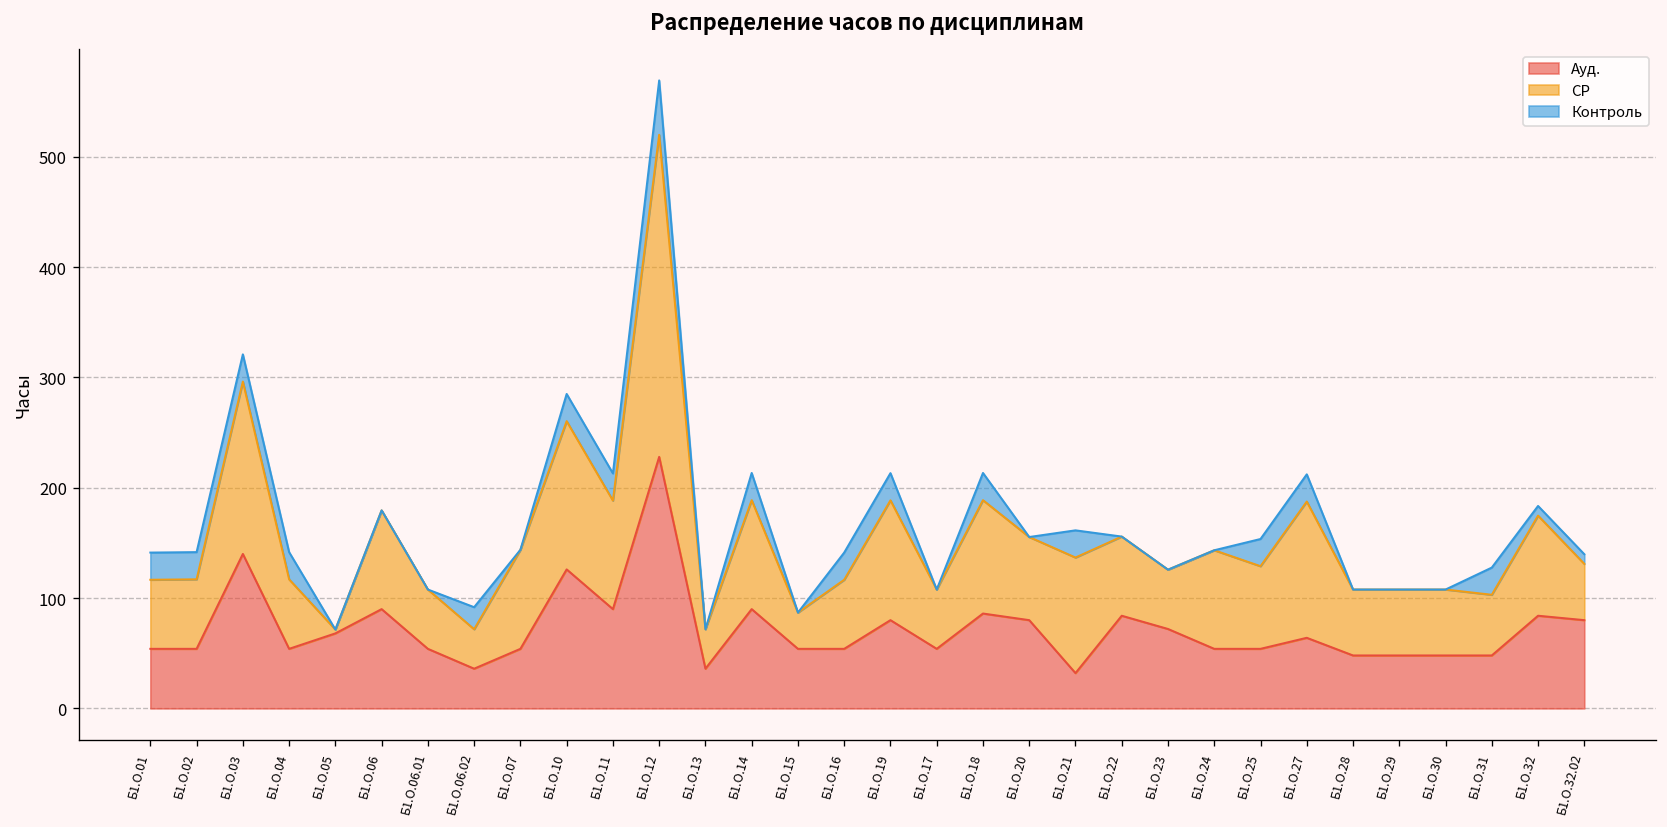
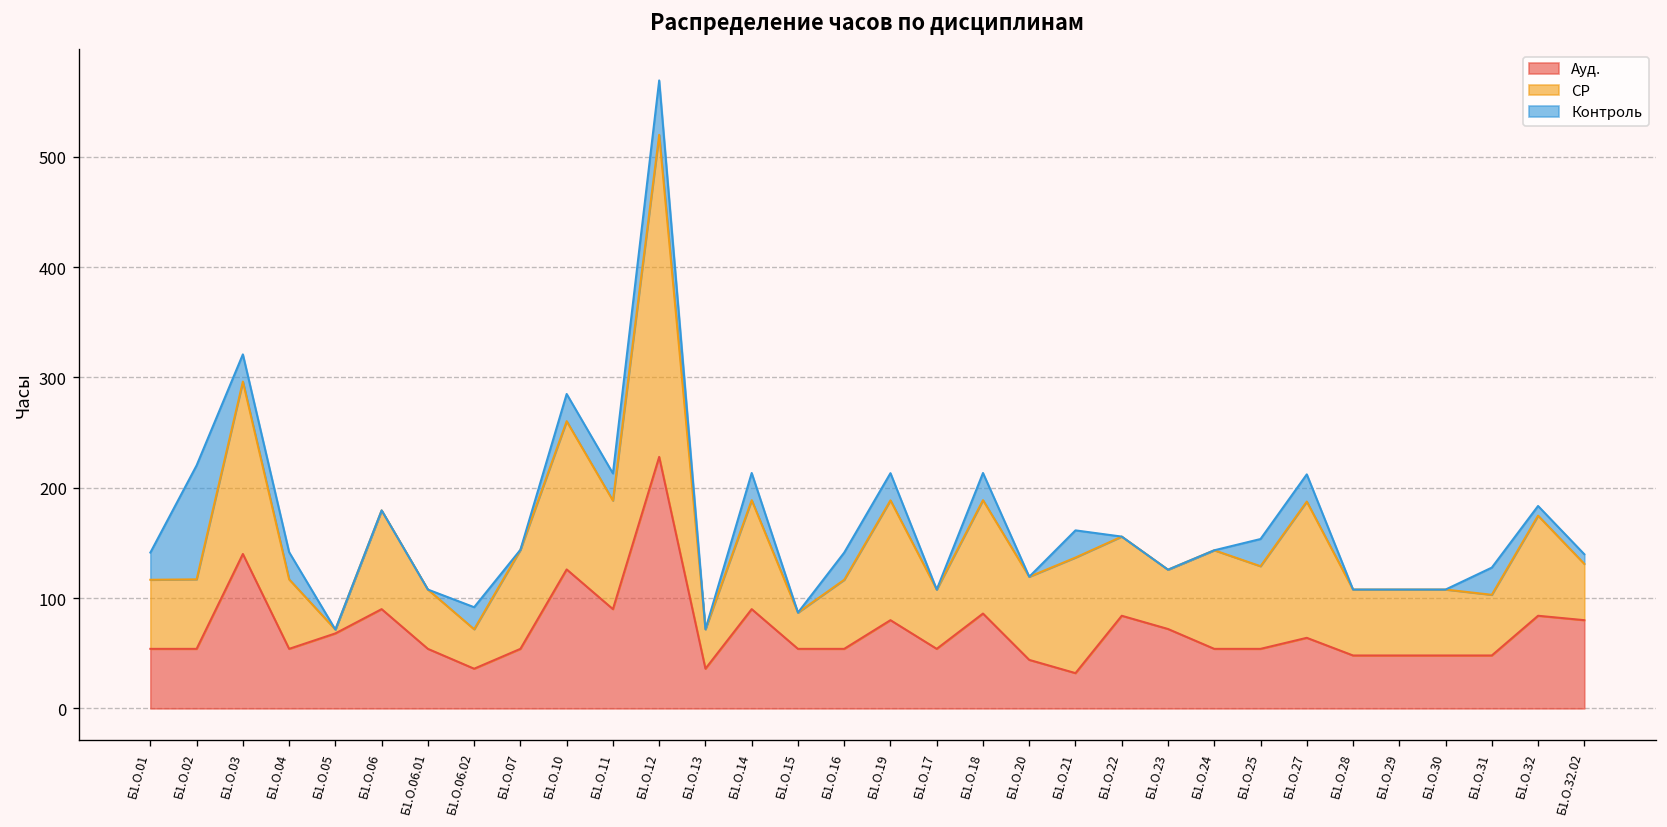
Контроль, Б1.О.02: 20 -> 100
Ауд., Б1.О.20: 80 -> 40
